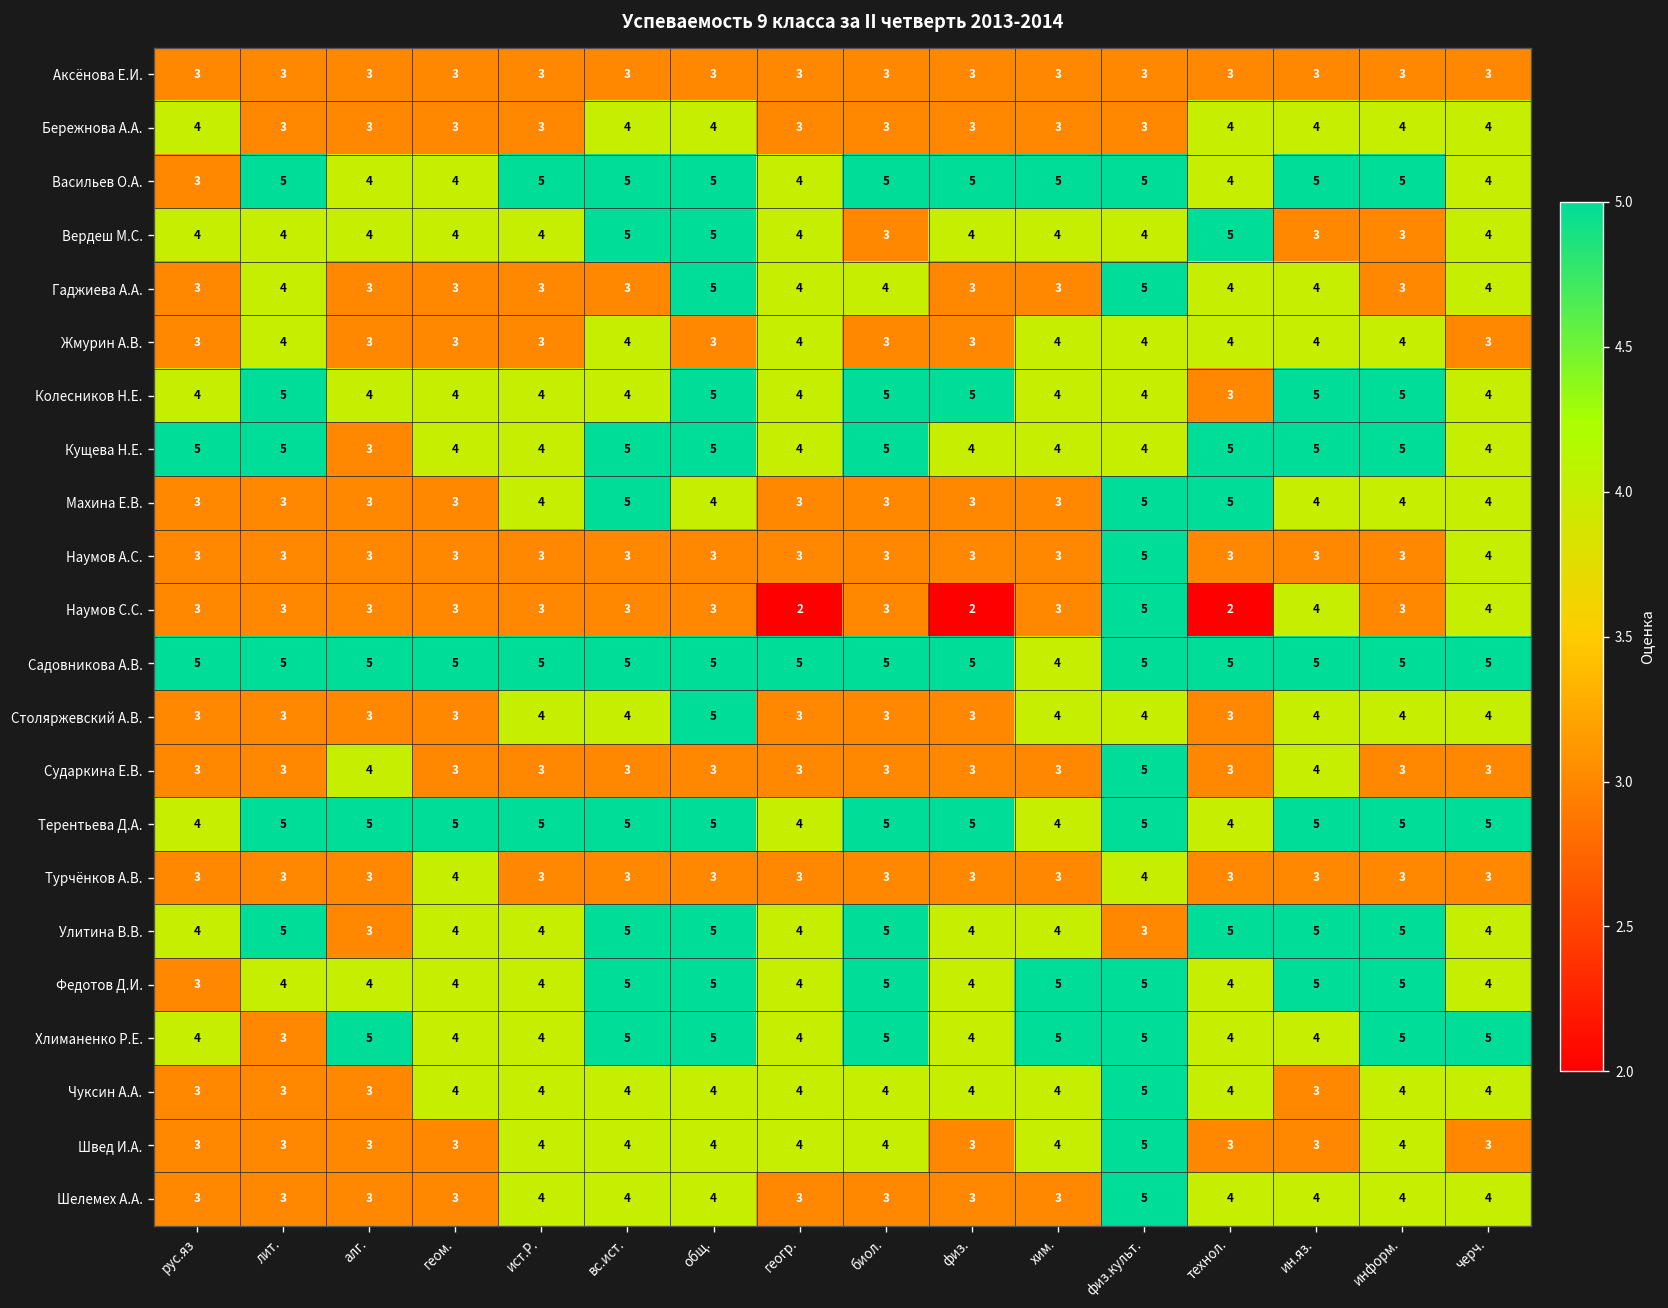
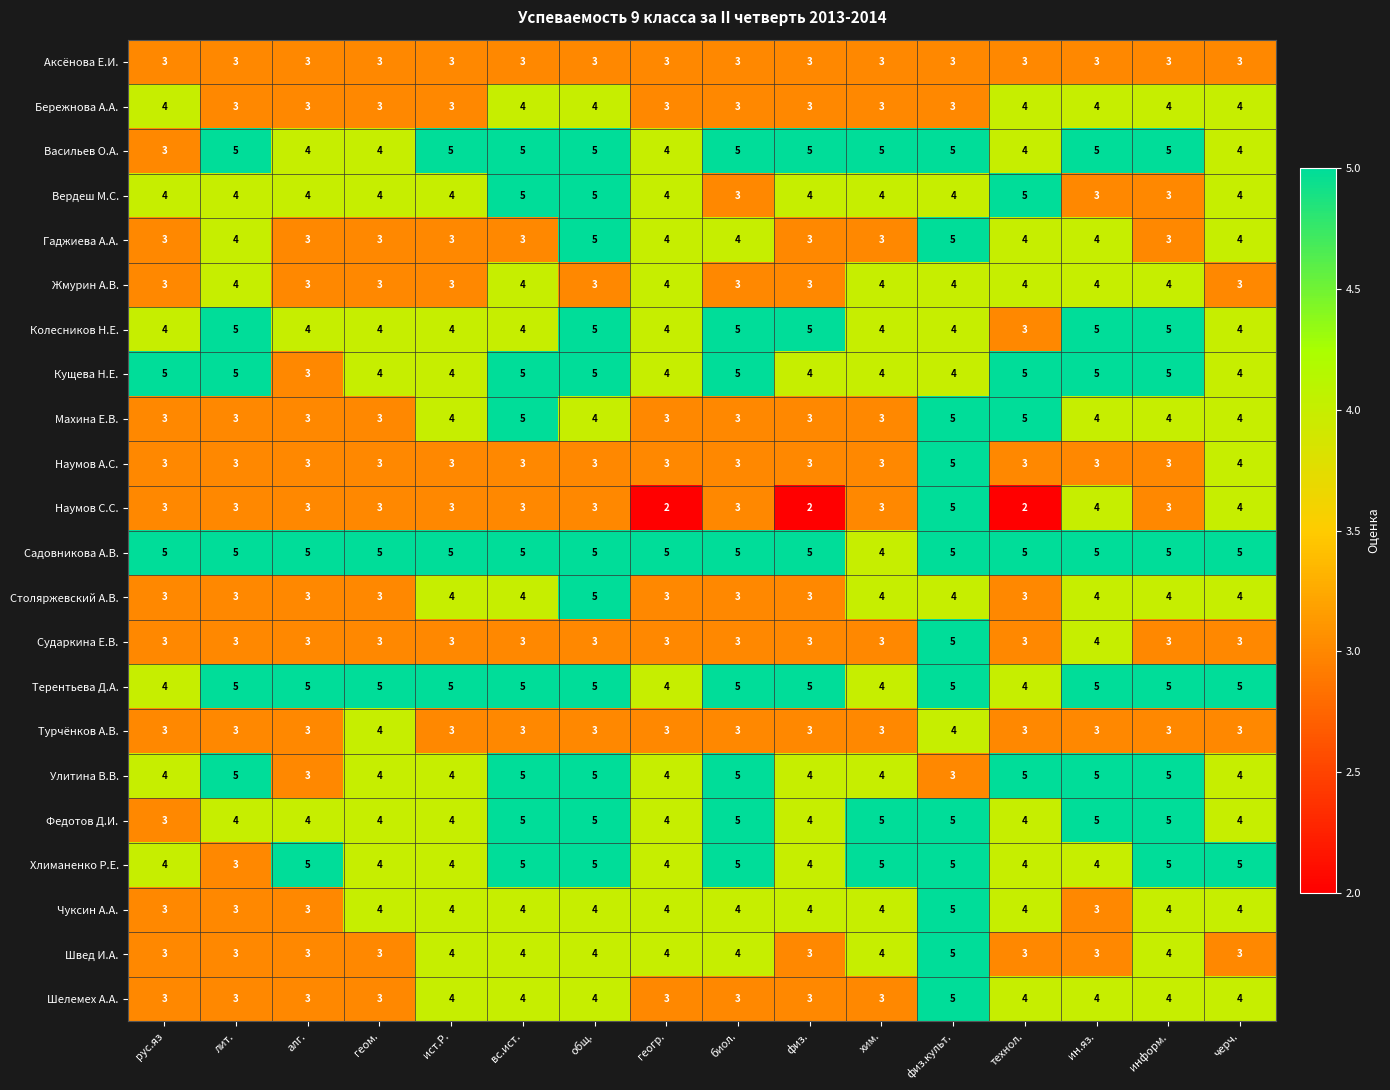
Сударкина Е.В., алг.: 4 -> 3
